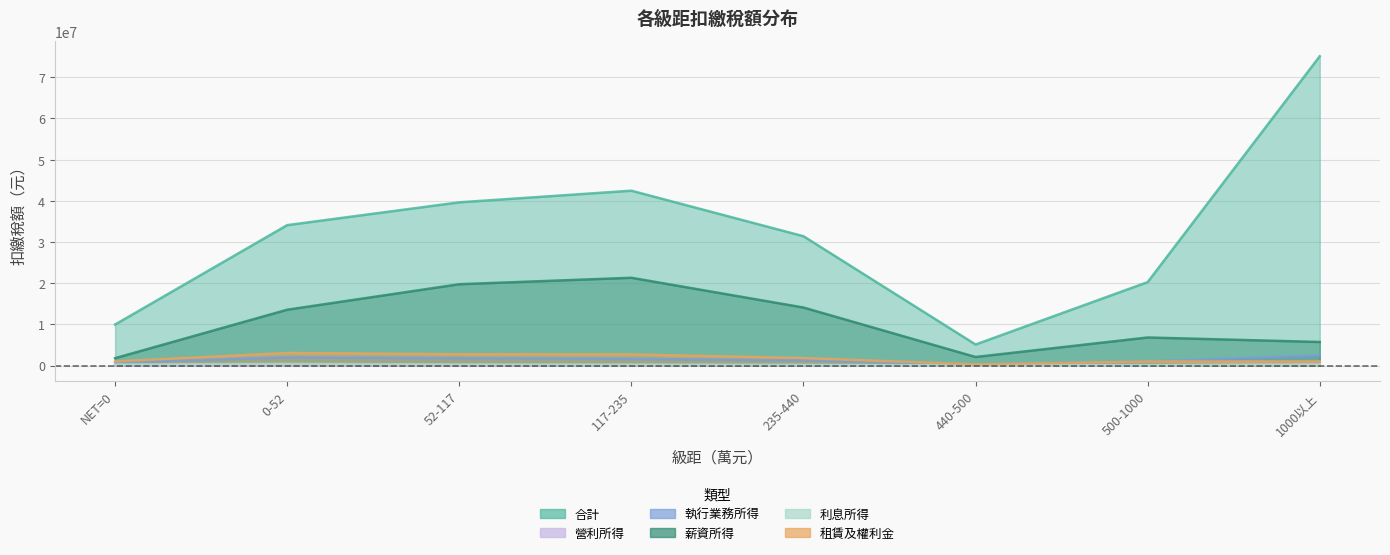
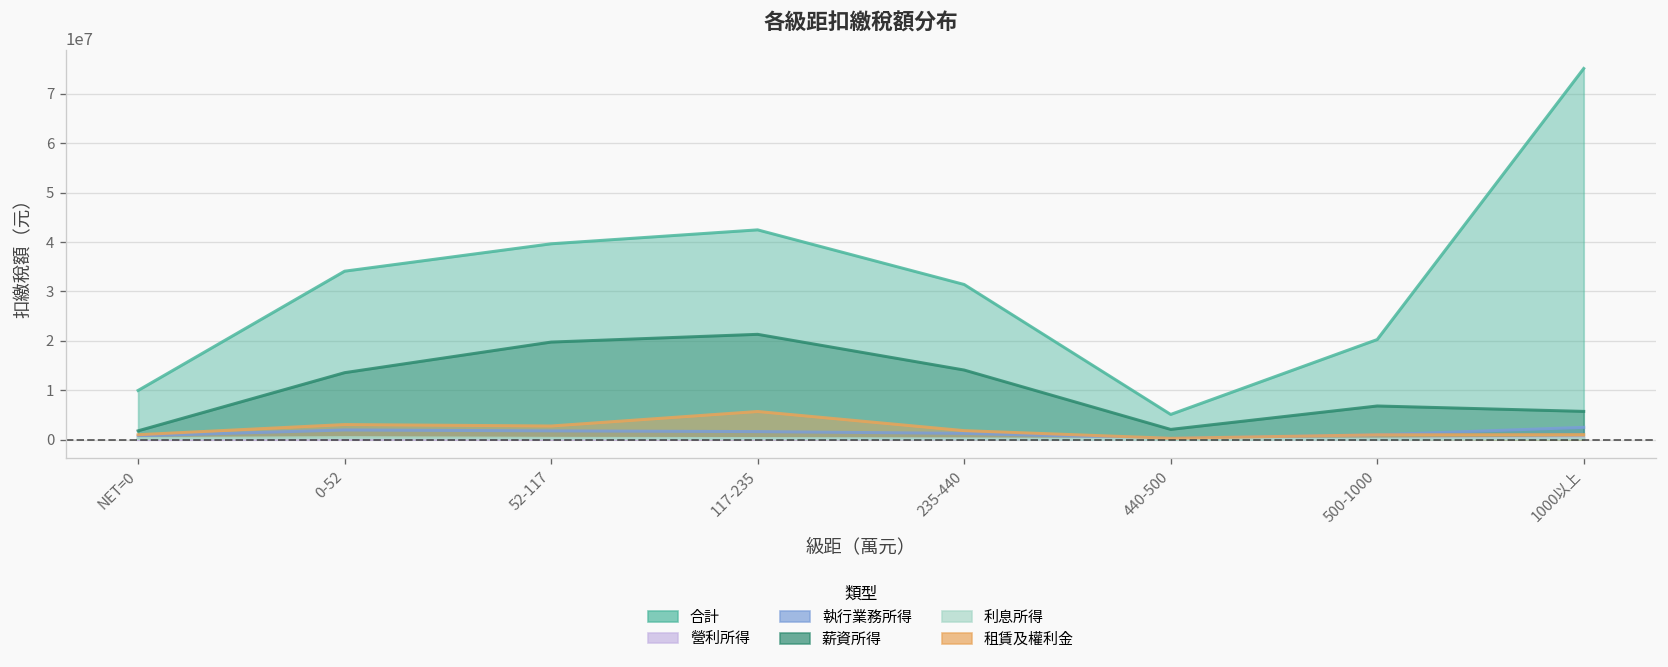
租賃及權利金, 117-235: 3000000 -> 6000000
